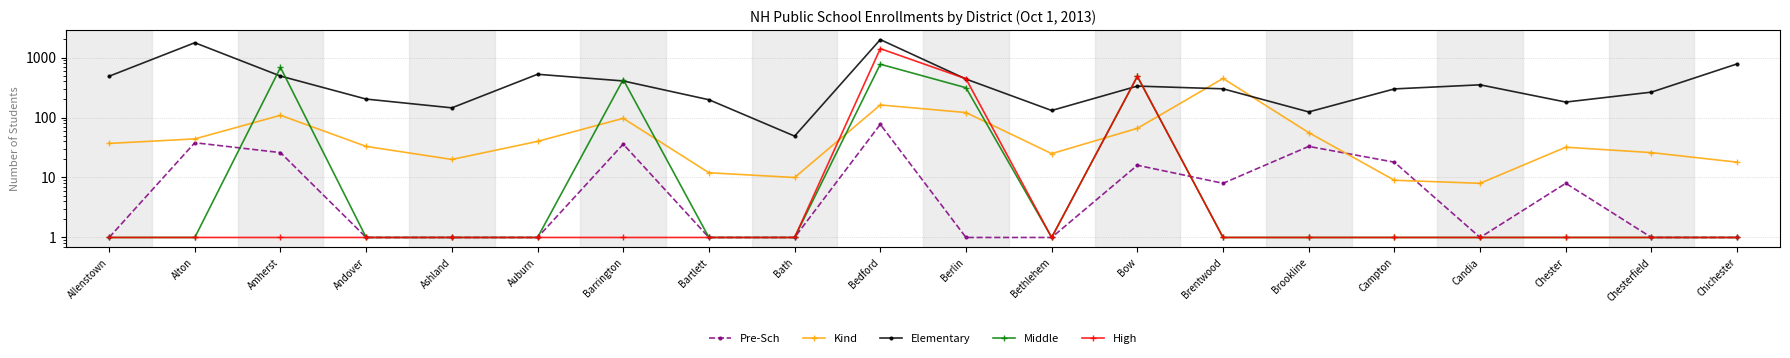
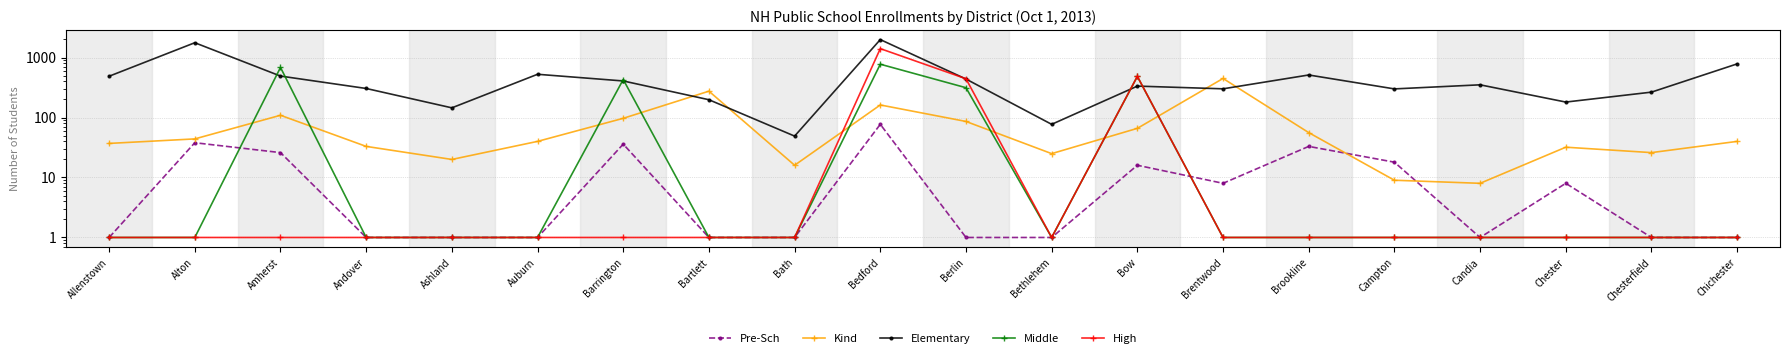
Elementary, Andover: 200 -> 300
Kind, Bartlett: 12 -> 300
Kind, Bath: 10 -> 16
Kind, Berlin: 120 -> 90
Elementary, Bethlehem: 130 -> 80
Elementary, Brookline: 120 -> 500
Kind, Chichester: 18 -> 40
